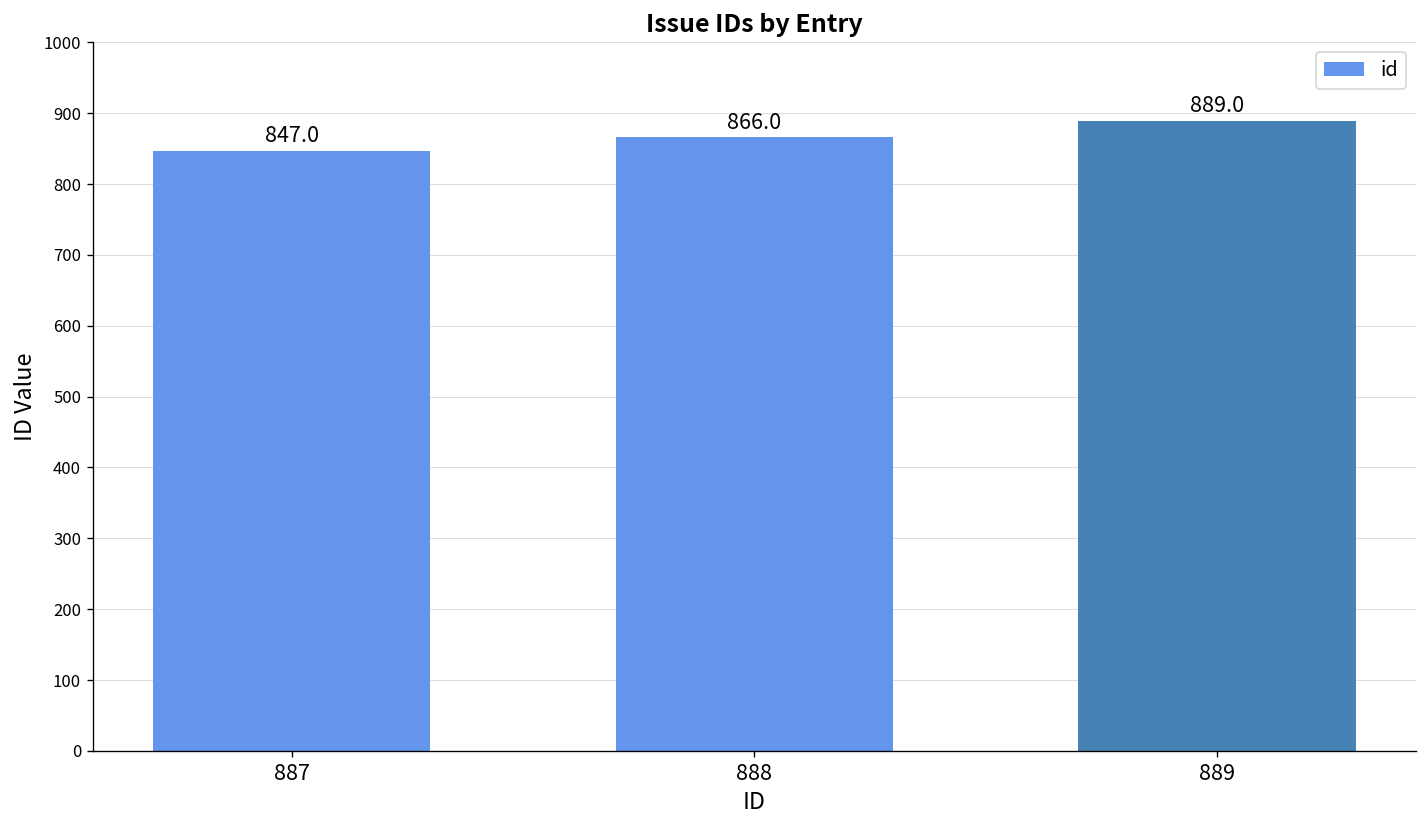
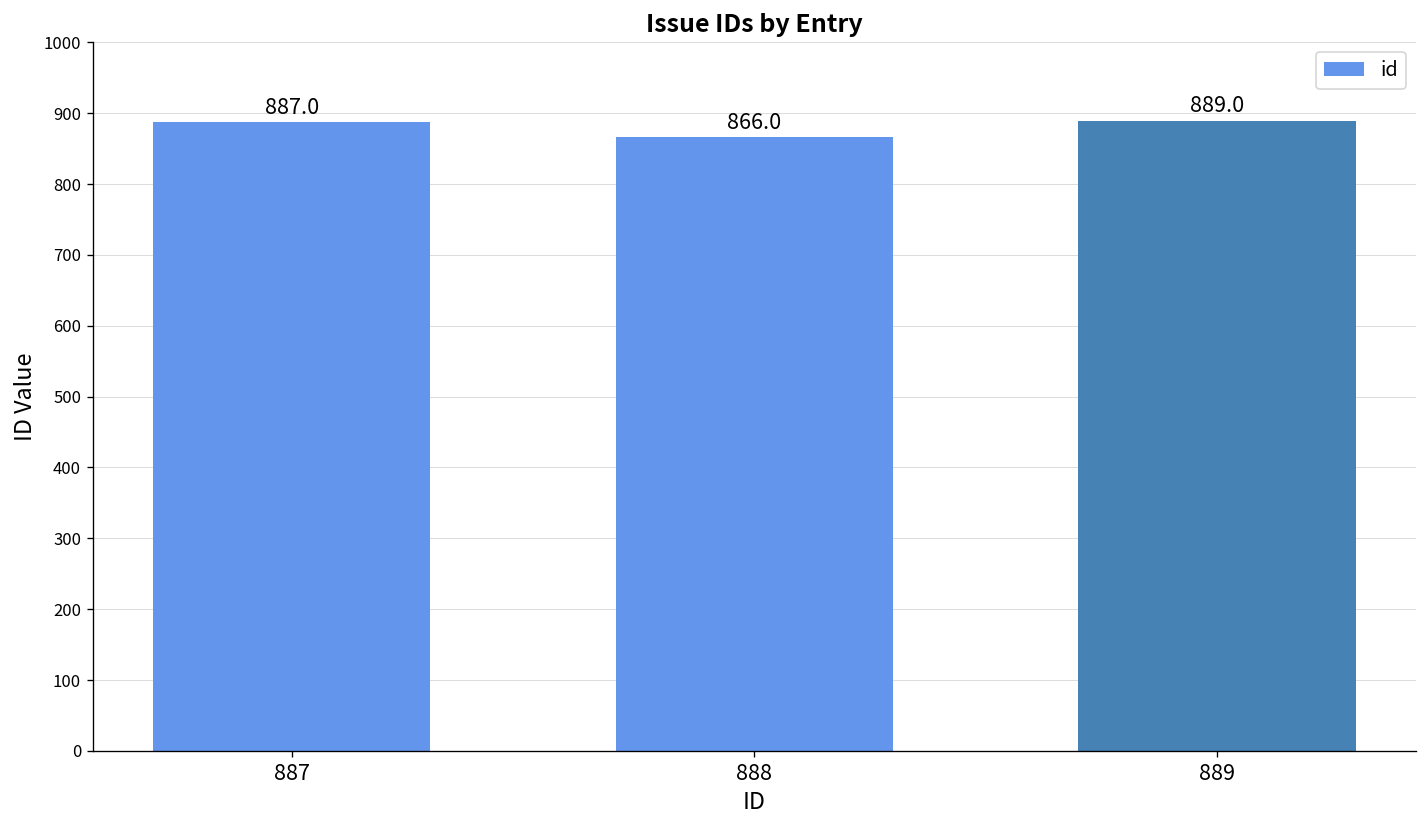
887: 847.0 -> 887.0
